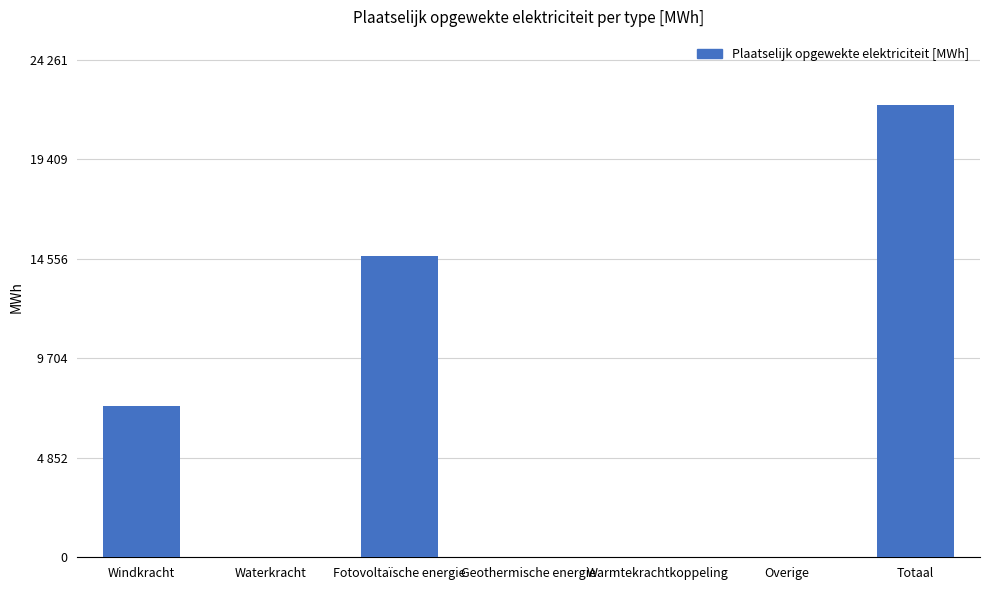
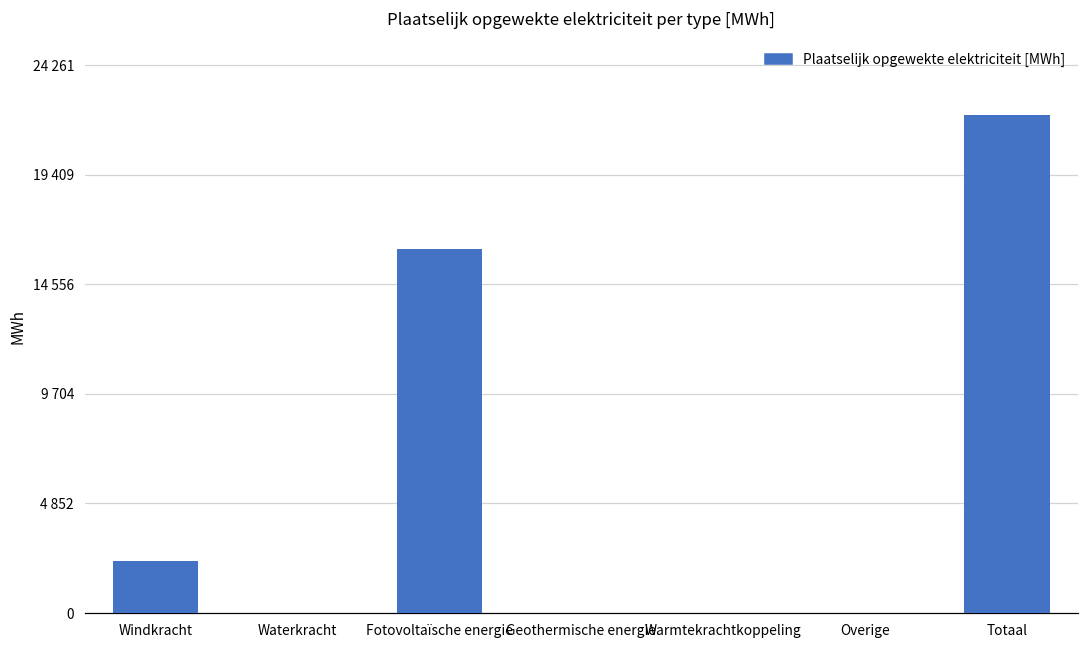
Windkracht: 7400 -> 2300
Fotovoltaïsche energie: 14700 -> 16100
